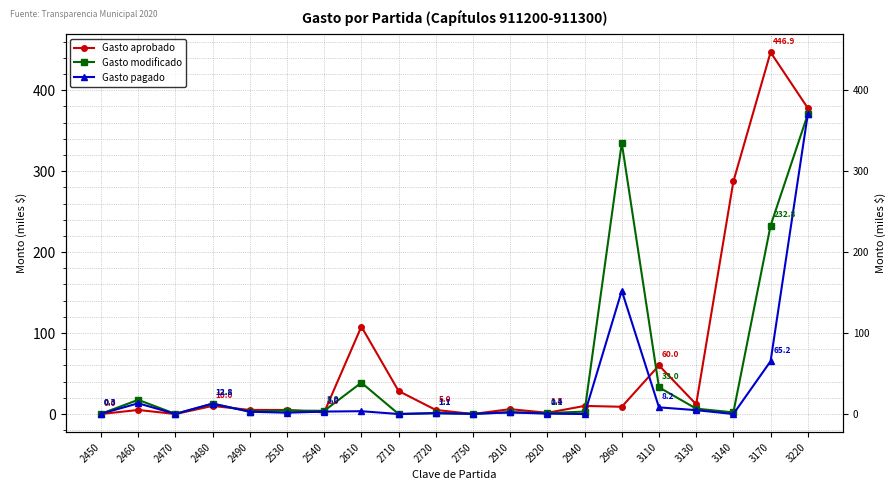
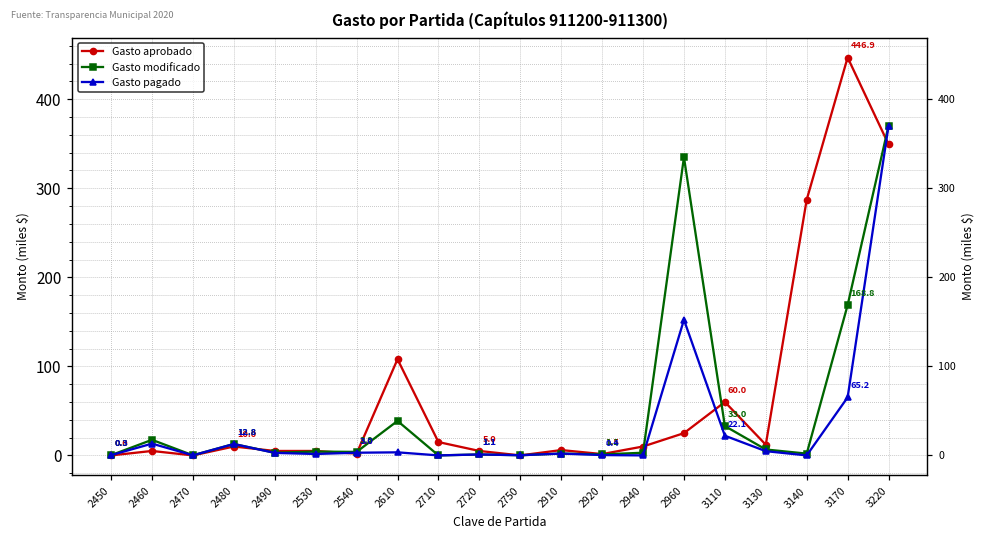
Gasto aprobado, 2710: 30 -> 20
Gasto aprobado, 2960: 10 -> 30
Gasto pagado, 3110: 8.2 -> 22.1
Gasto modificado, 3170: 232.8 -> 168.8
Gasto aprobado, 3220: 380 -> 350
